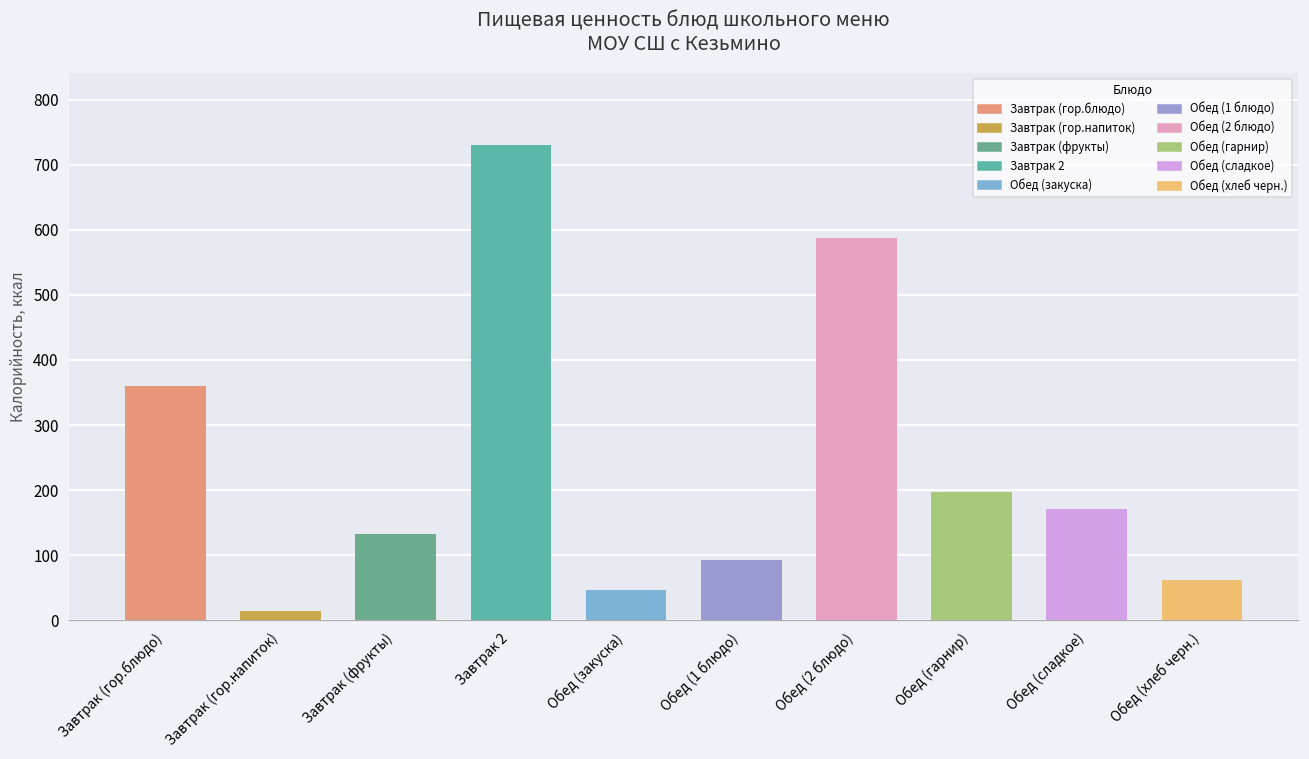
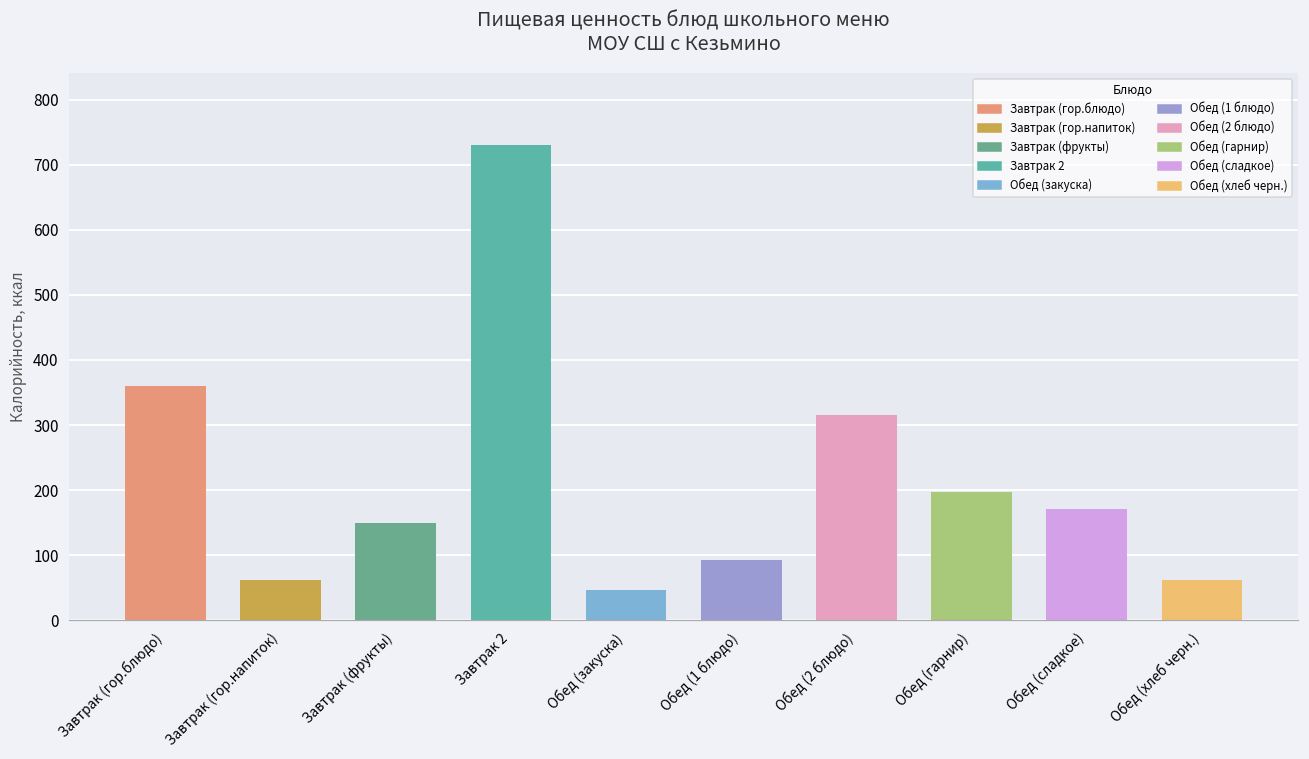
Завтрак (гор.напиток): 20 -> 60
Завтрак (фрукты): 130 -> 150
Обед (2 блюдо): 590 -> 320
